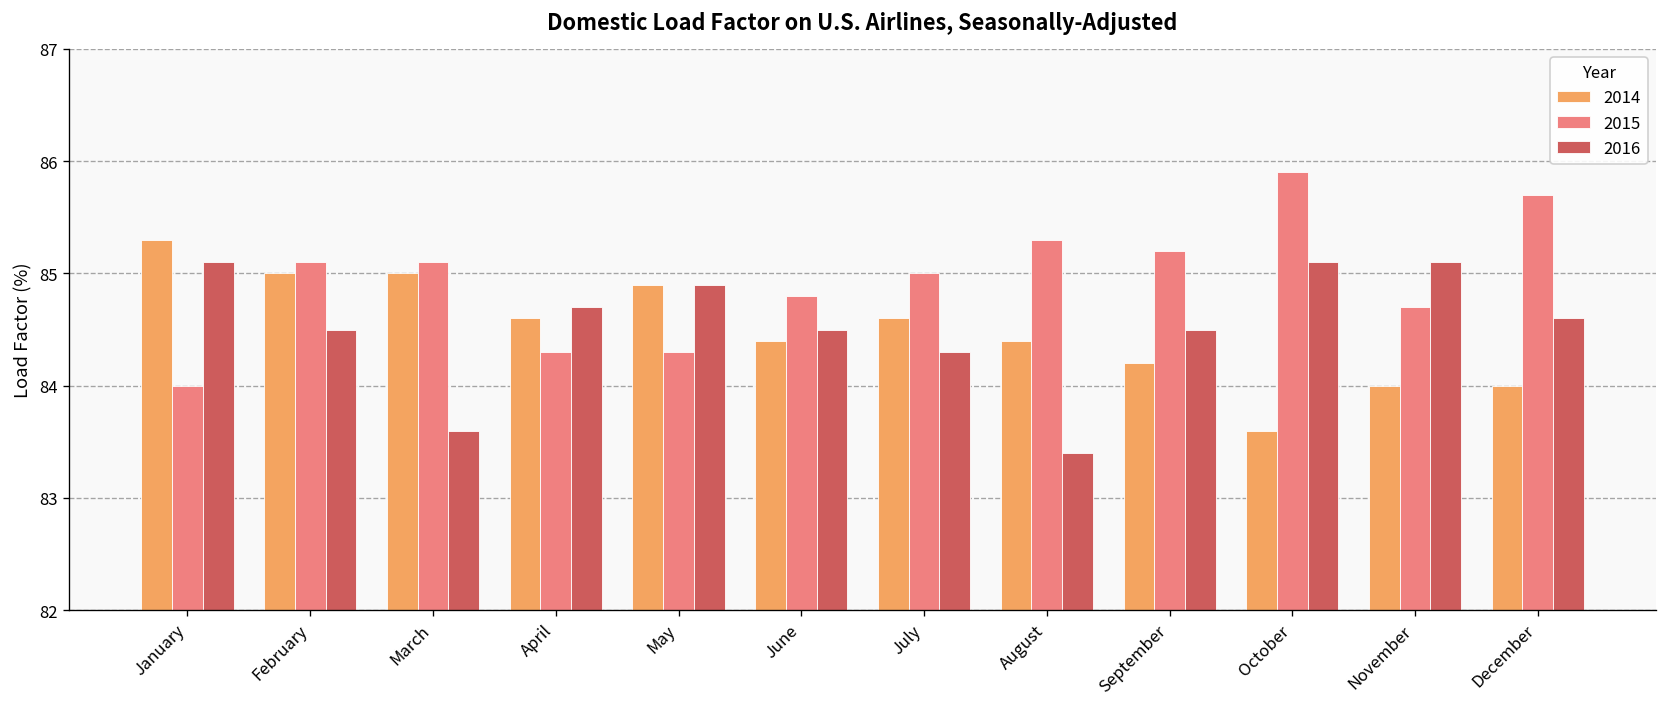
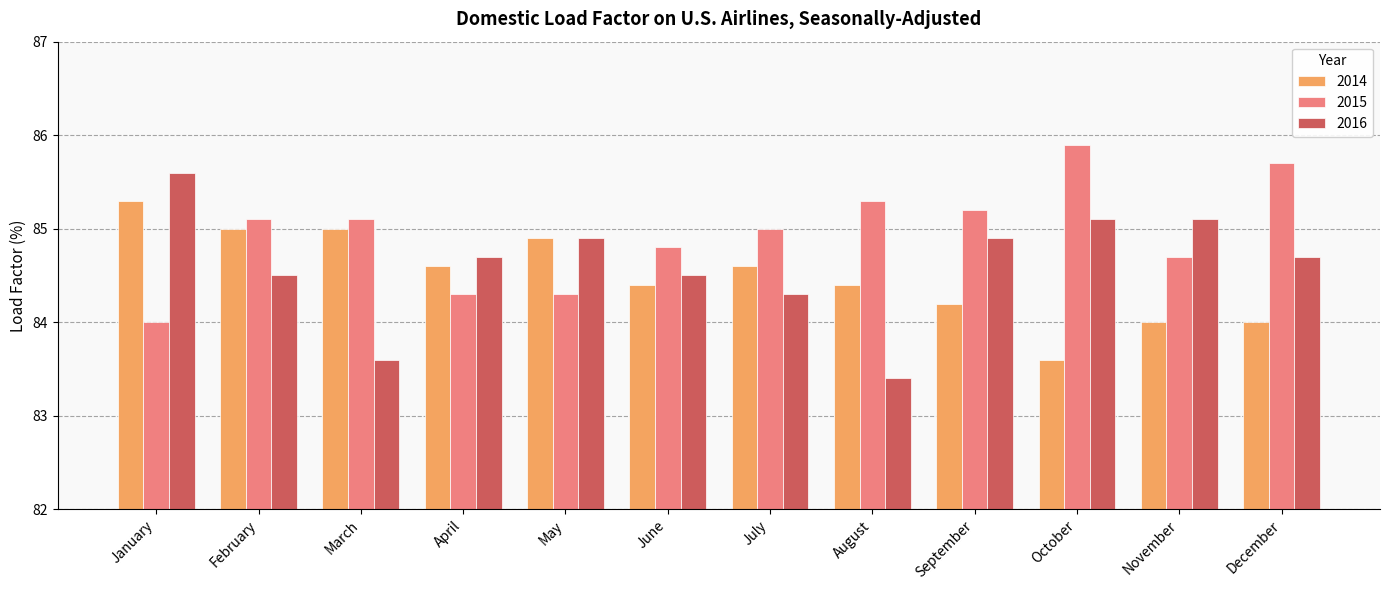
2016, January: 85.1 -> 85.6
2016, September: 84.5 -> 84.9
2016, December: 84.6 -> 84.7
